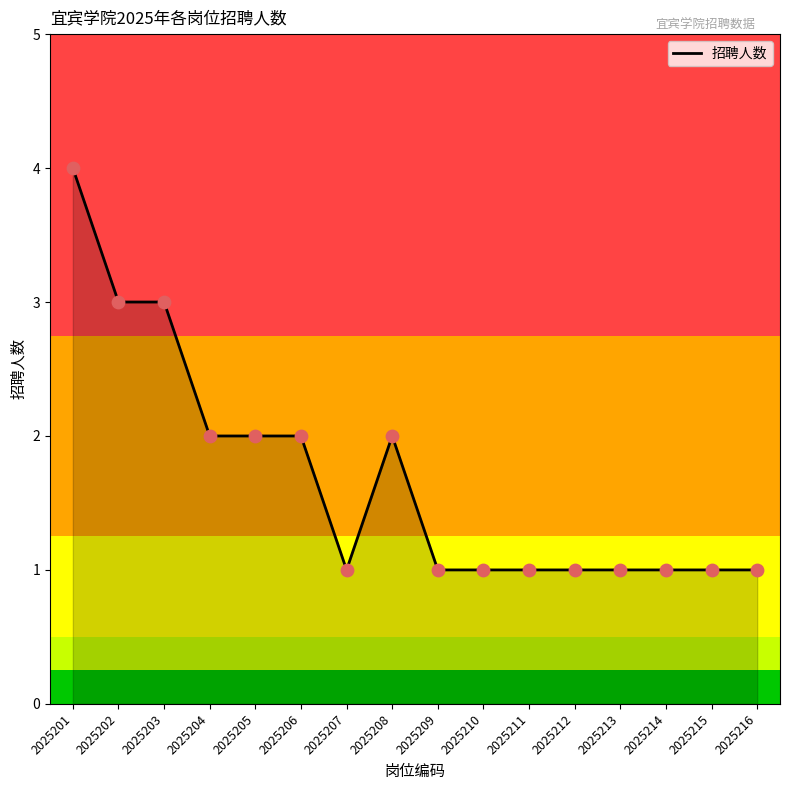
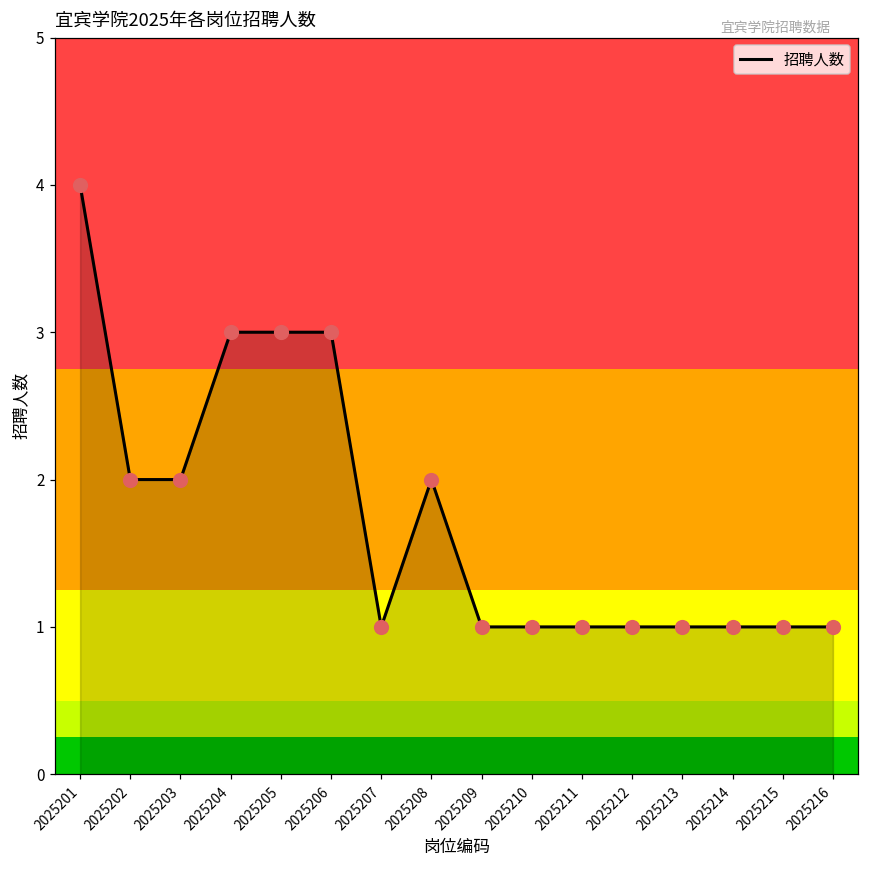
2025202: 3 -> 2
2025203: 3 -> 2
2025204: 2 -> 3
2025205: 2 -> 3
2025206: 2 -> 3
